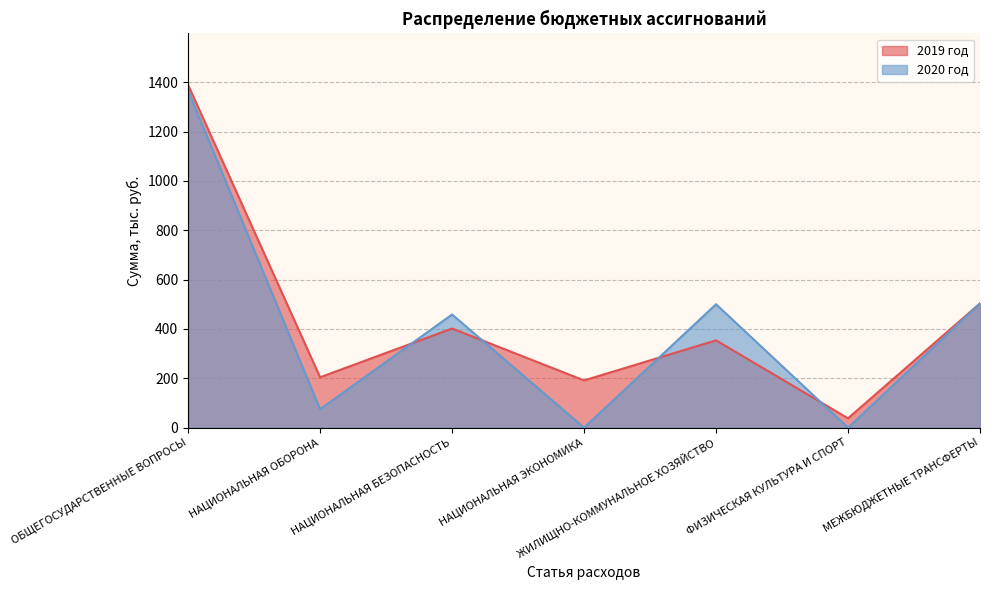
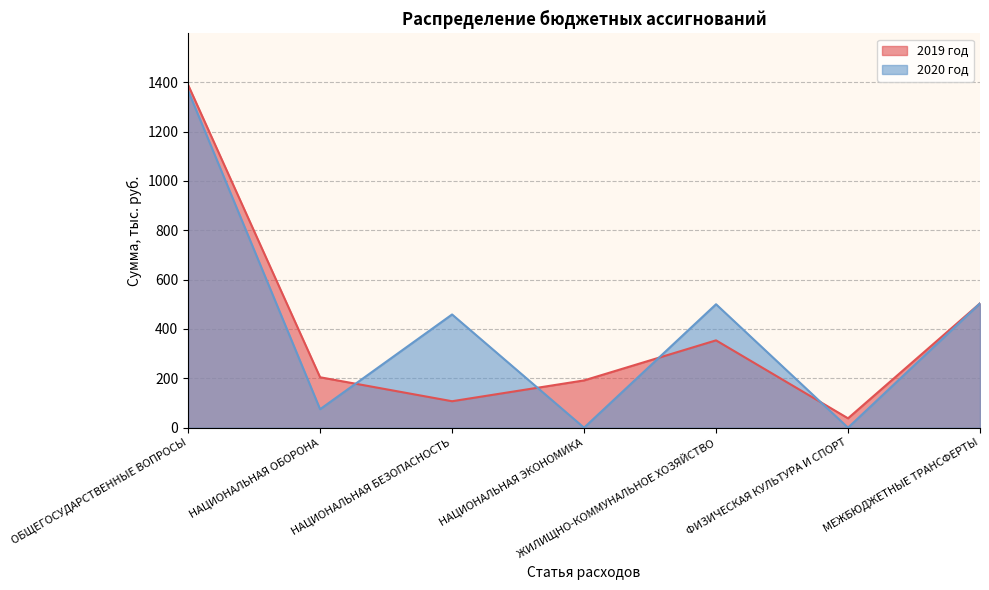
2019 год, НАЦИОНАЛЬНАЯ БЕЗОПАСНОСТЬ: 400 -> 110
